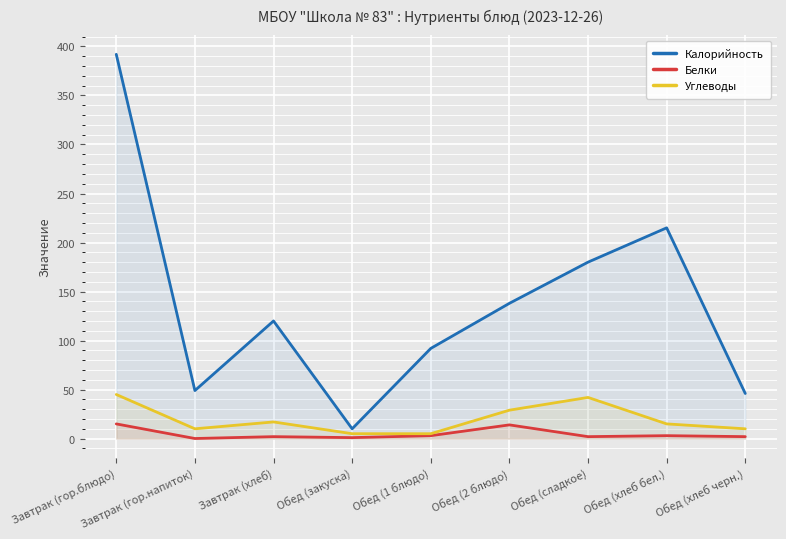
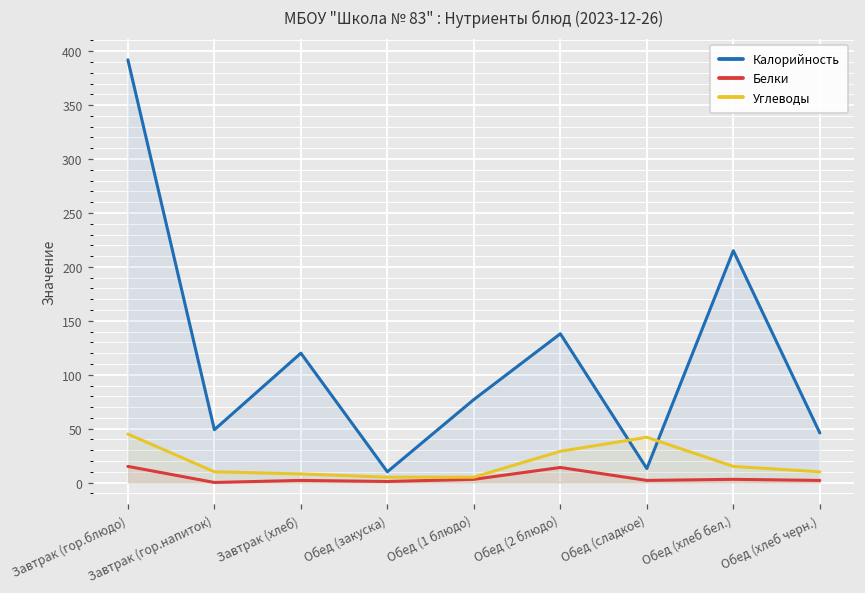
Углеводы, Завтрак (хлеб): 20 -> 10
Калорийность, Обед (1 блюдо): 90 -> 80
Калорийность, Обед (сладкое): 180 -> 10
